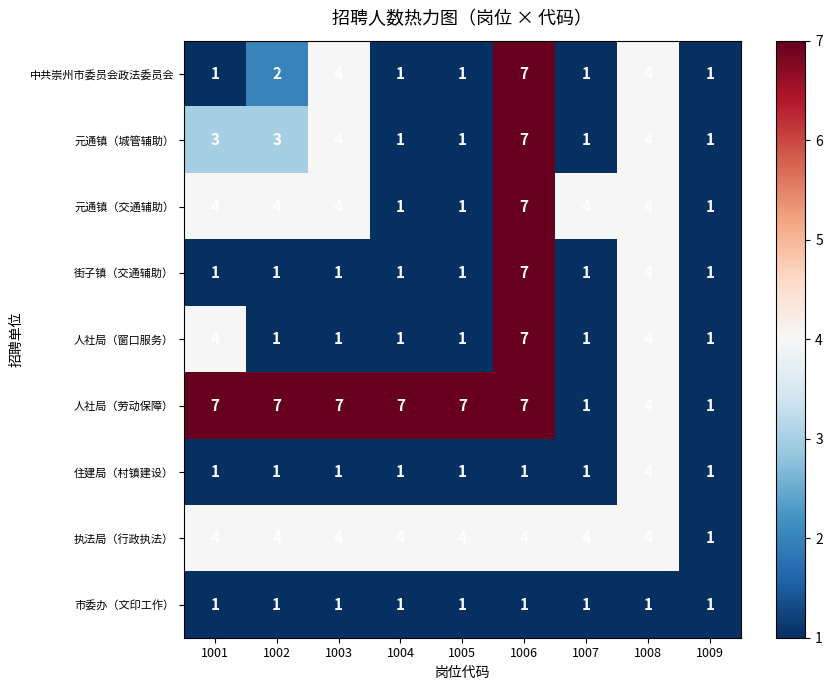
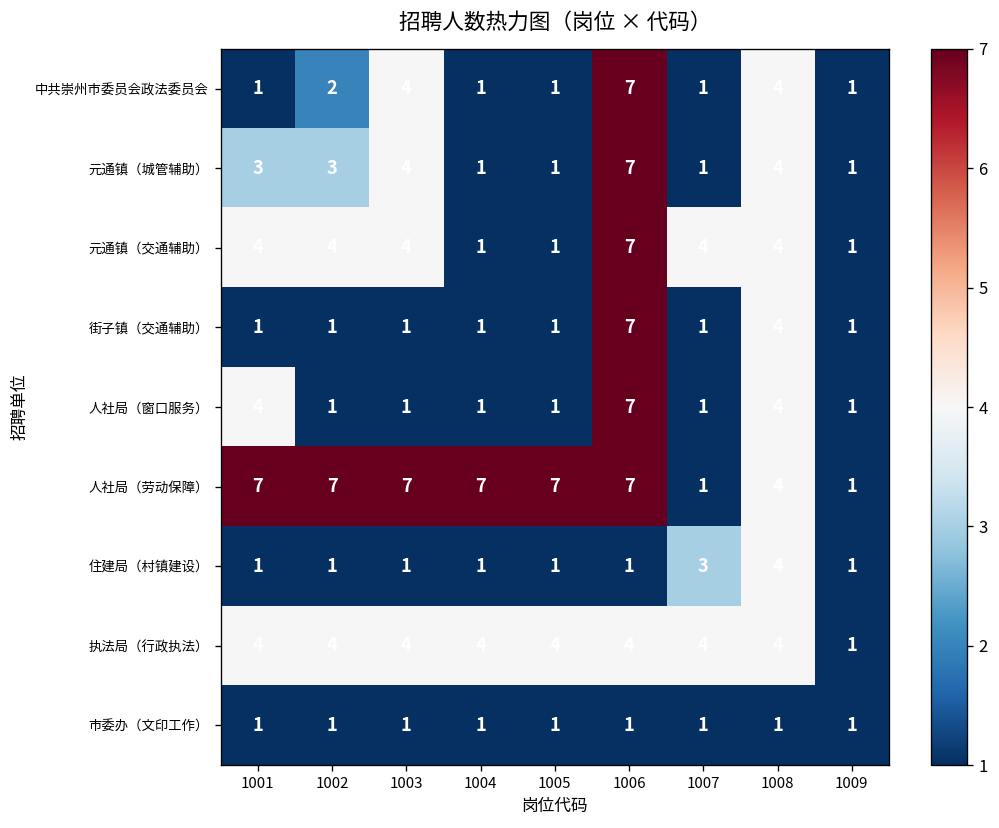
住建局（村镇建设）, 1007: 1 -> 3
